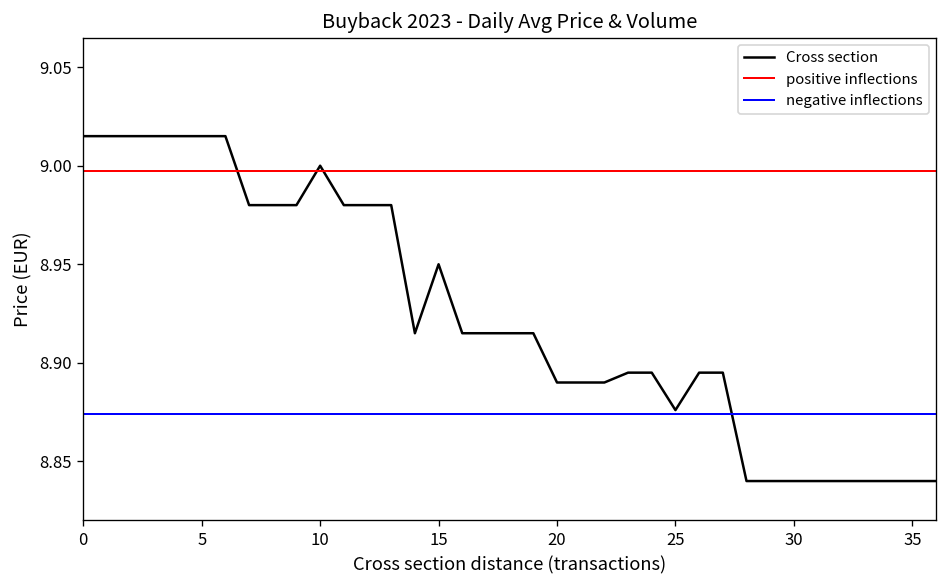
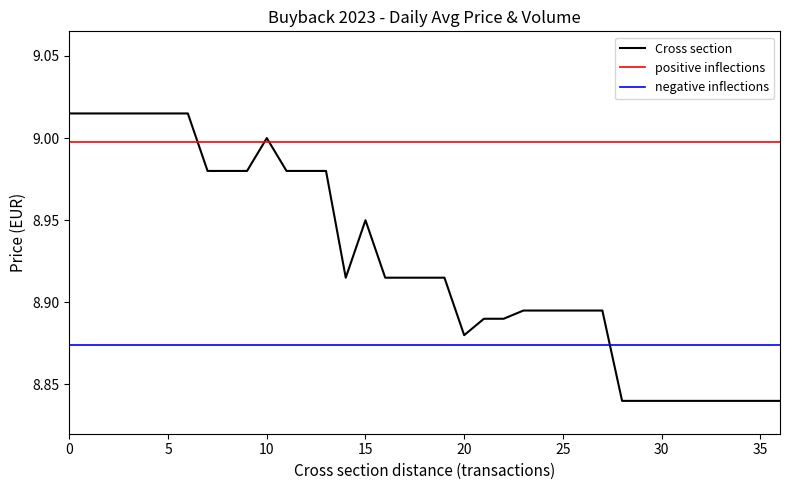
20: 8.89 -> 8.88
25: 8.876 -> 8.895
